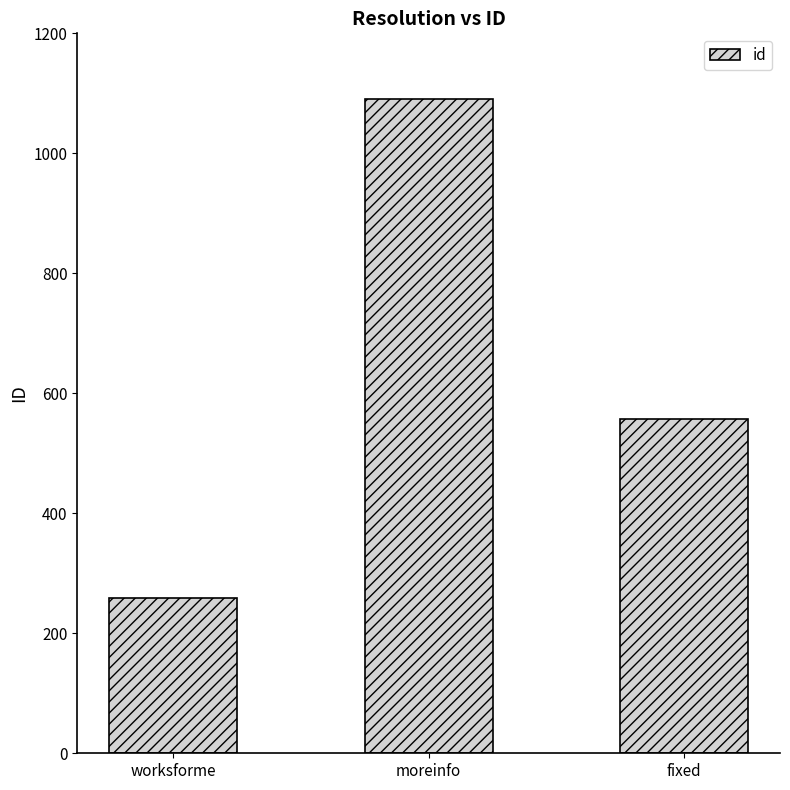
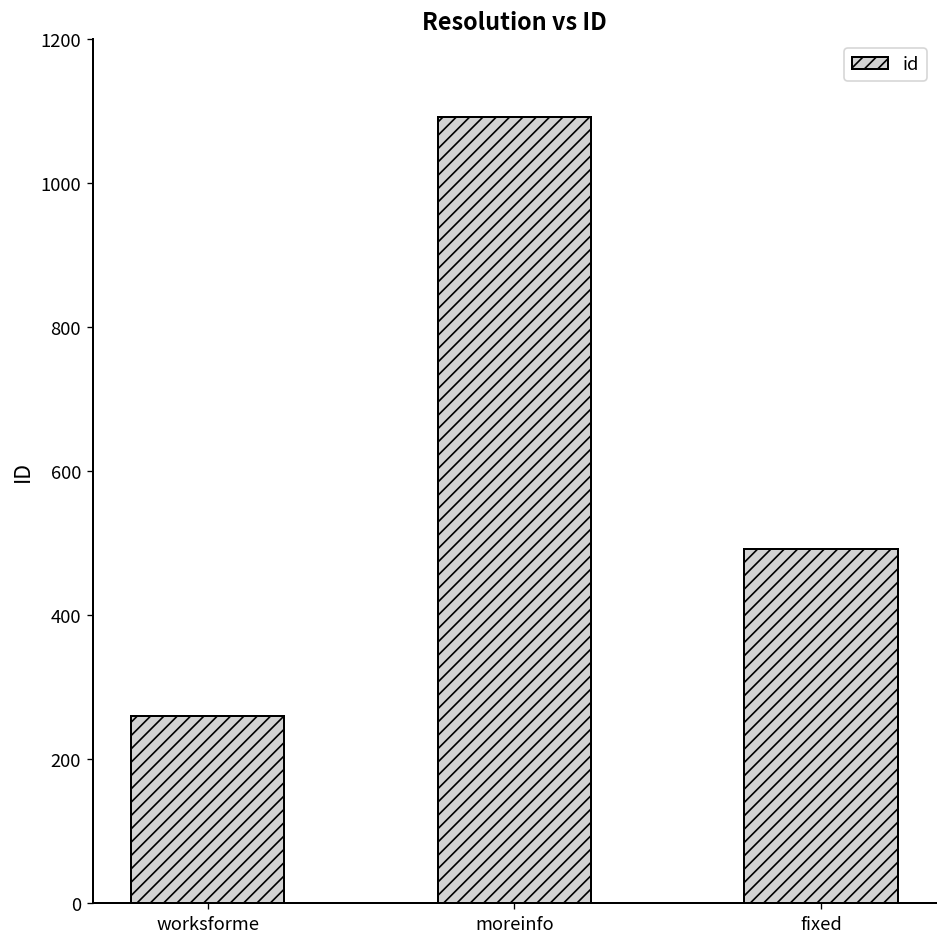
fixed: 560 -> 490
